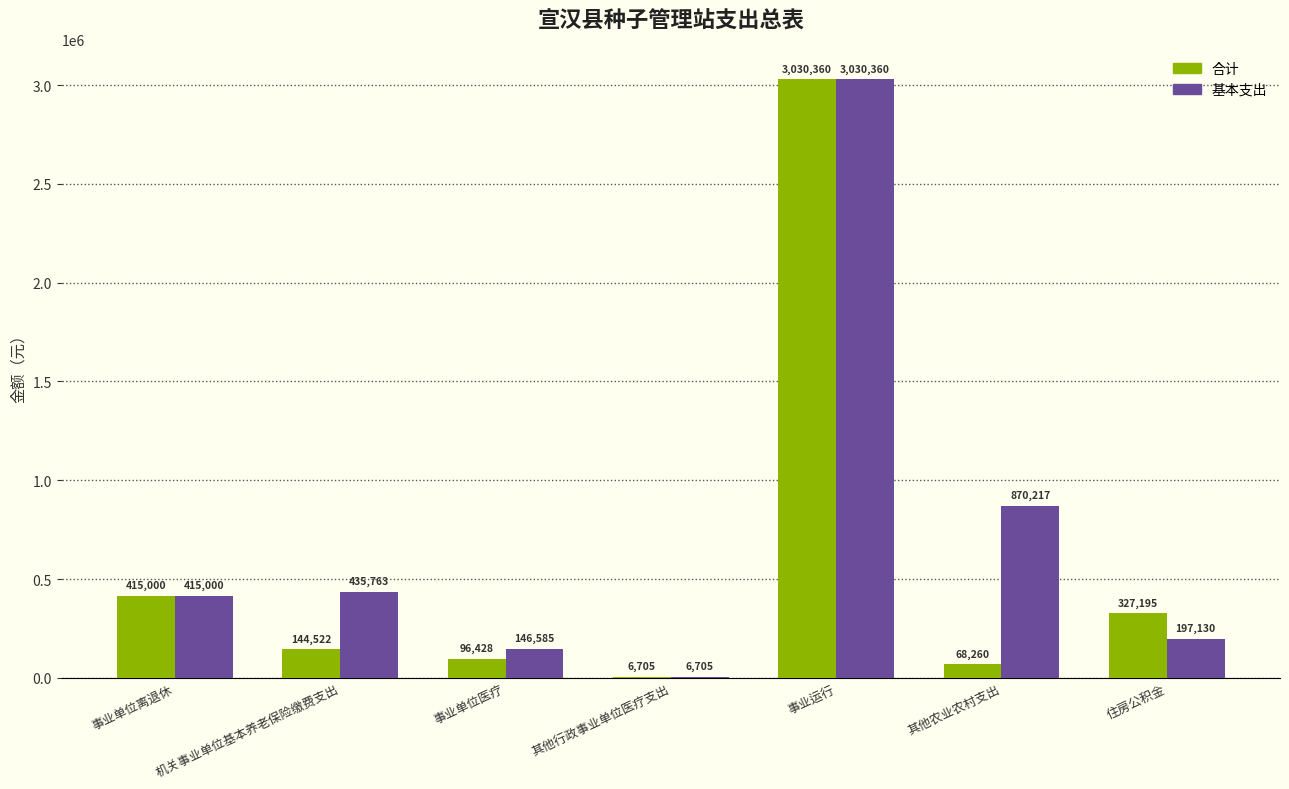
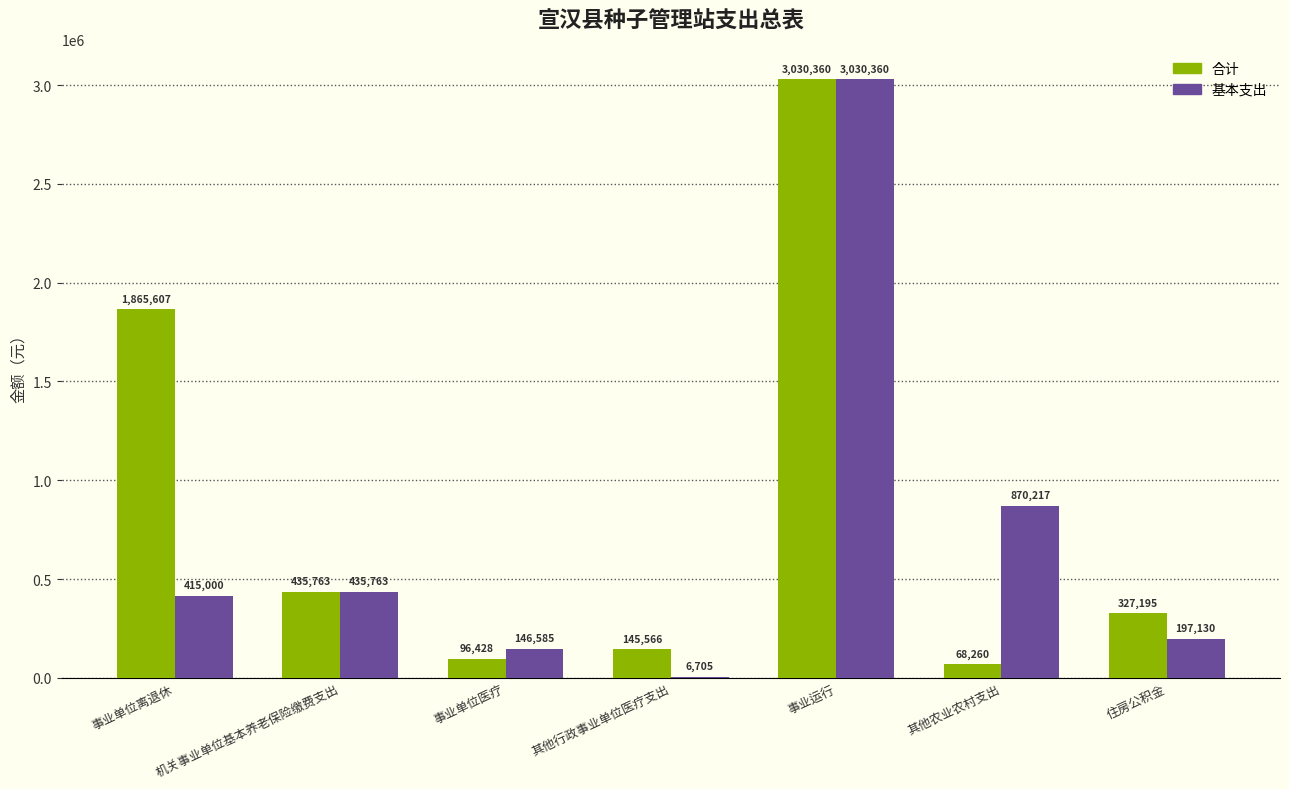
合计, 事业单位离退休: 415,000 -> 1,865,607
合计, 机关事业单位基本养老保险缴费支出: 144,522 -> 435,763
合计, 其他行政事业单位医疗支出: 6,705 -> 145,566
